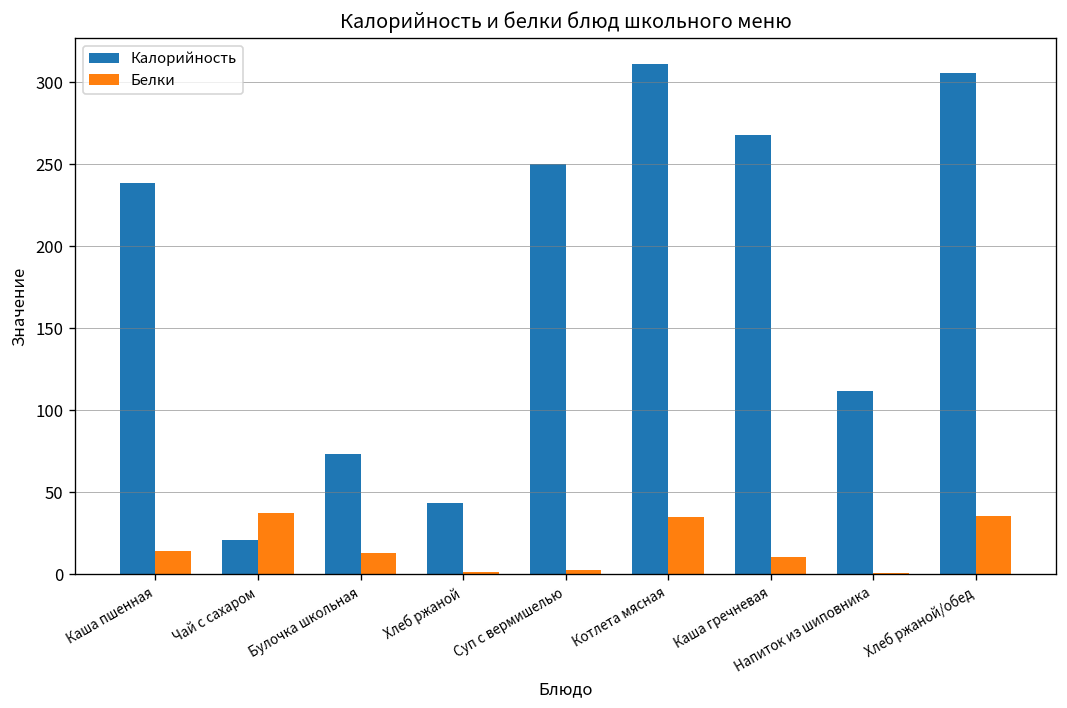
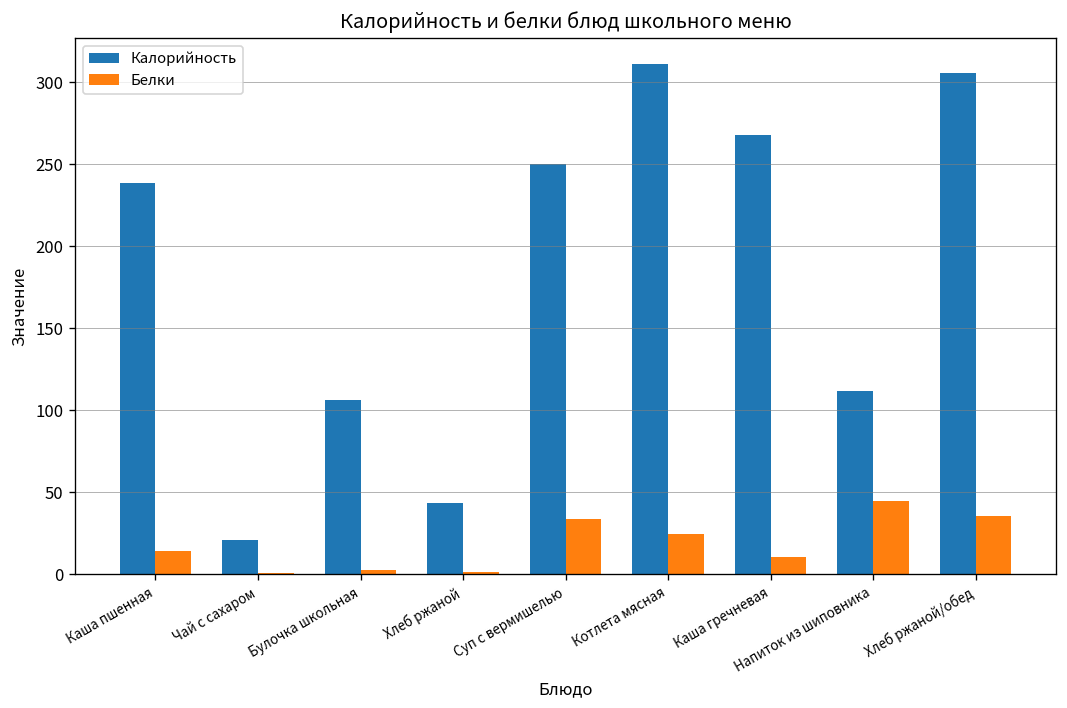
Белки, Чай с сахаром: 38 -> 1
Калорийность, Булочка школьная: 73 -> 106
Белки, Булочка школьная: 13 -> 3
Белки, Суп с вермишелью: 3 -> 34
Белки, Котлета мясная: 35 -> 25
Белки, Напиток из шиповника: 1 -> 44
